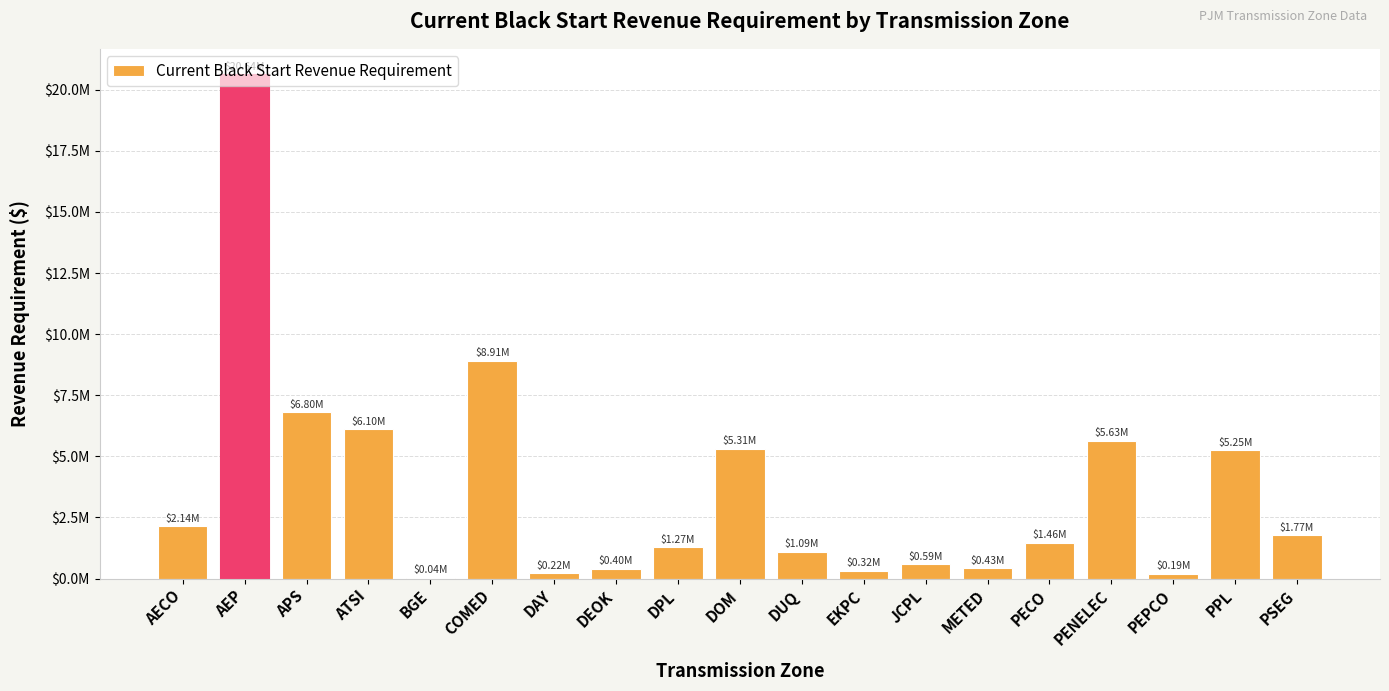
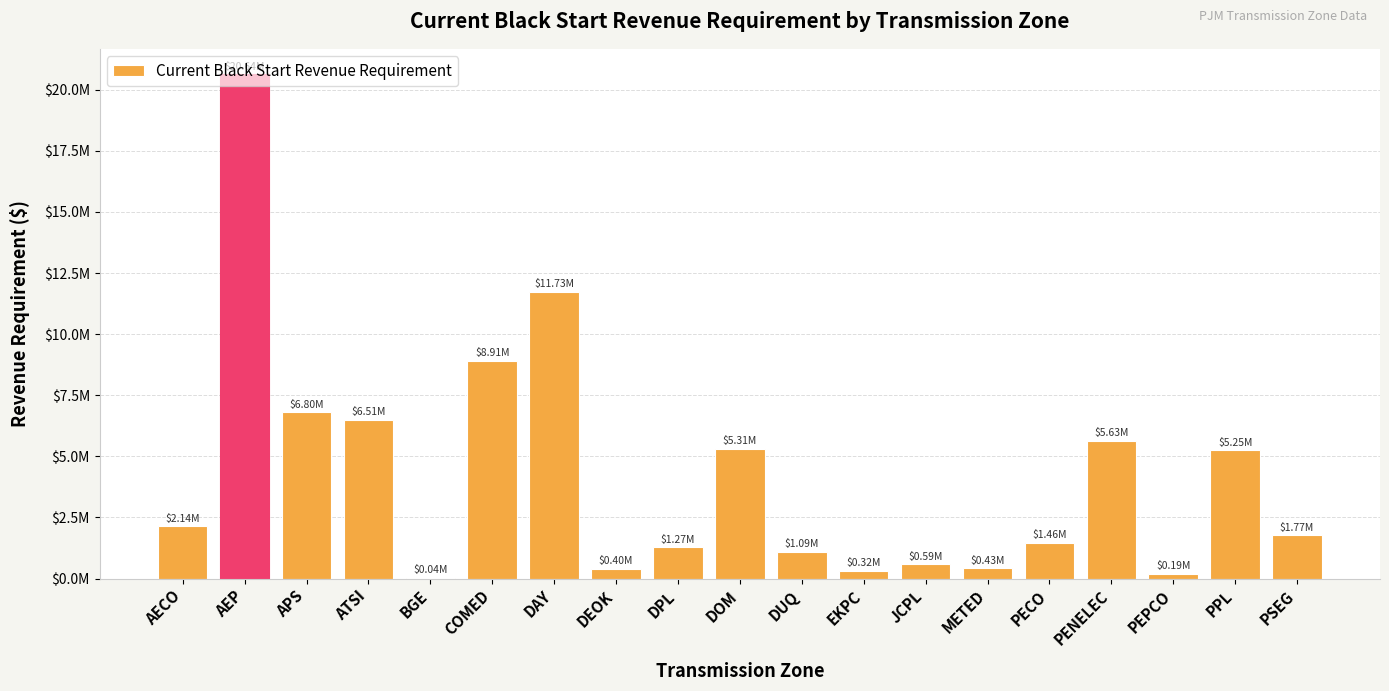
ATSI: $6.10M -> $6.51M
DAY: $0.22M -> $11.73M
